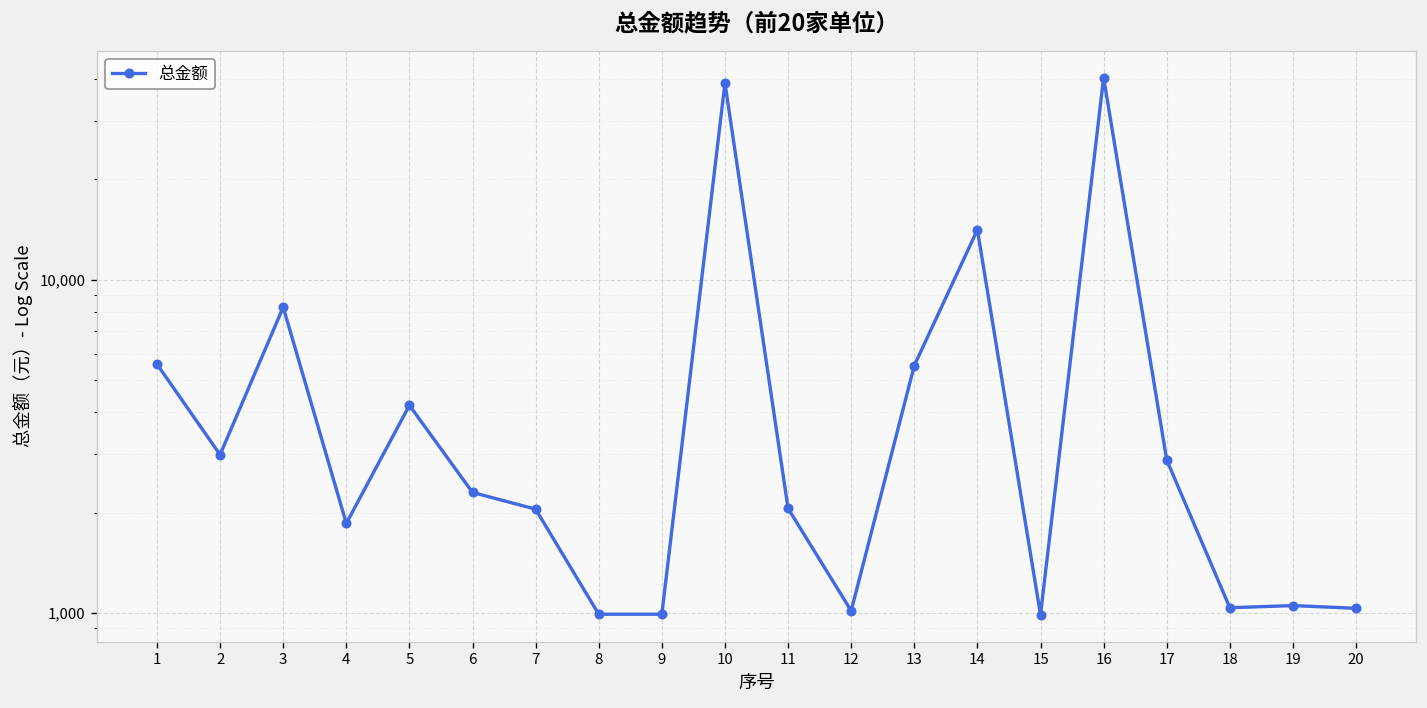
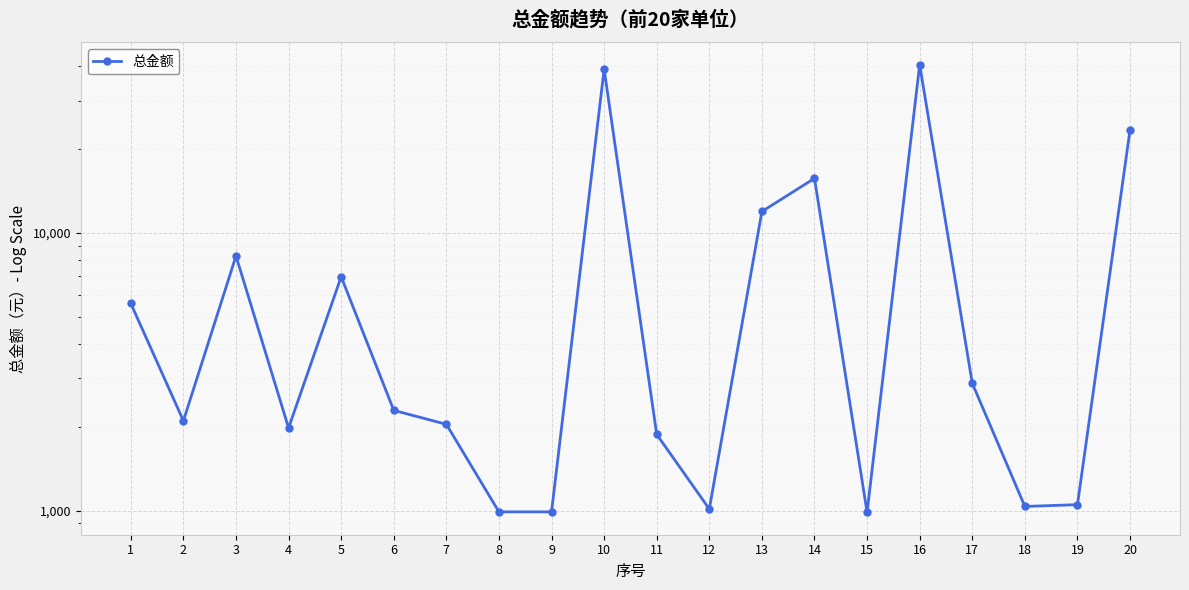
2: 3,000 -> 2,100
4: 1,900 -> 2,000
5: 4,200 -> 7,000
11: 2,100 -> 1,900
13: 5,500 -> 12,000
14: 14,000 -> 16,000
20: 1,030 -> 24,000
